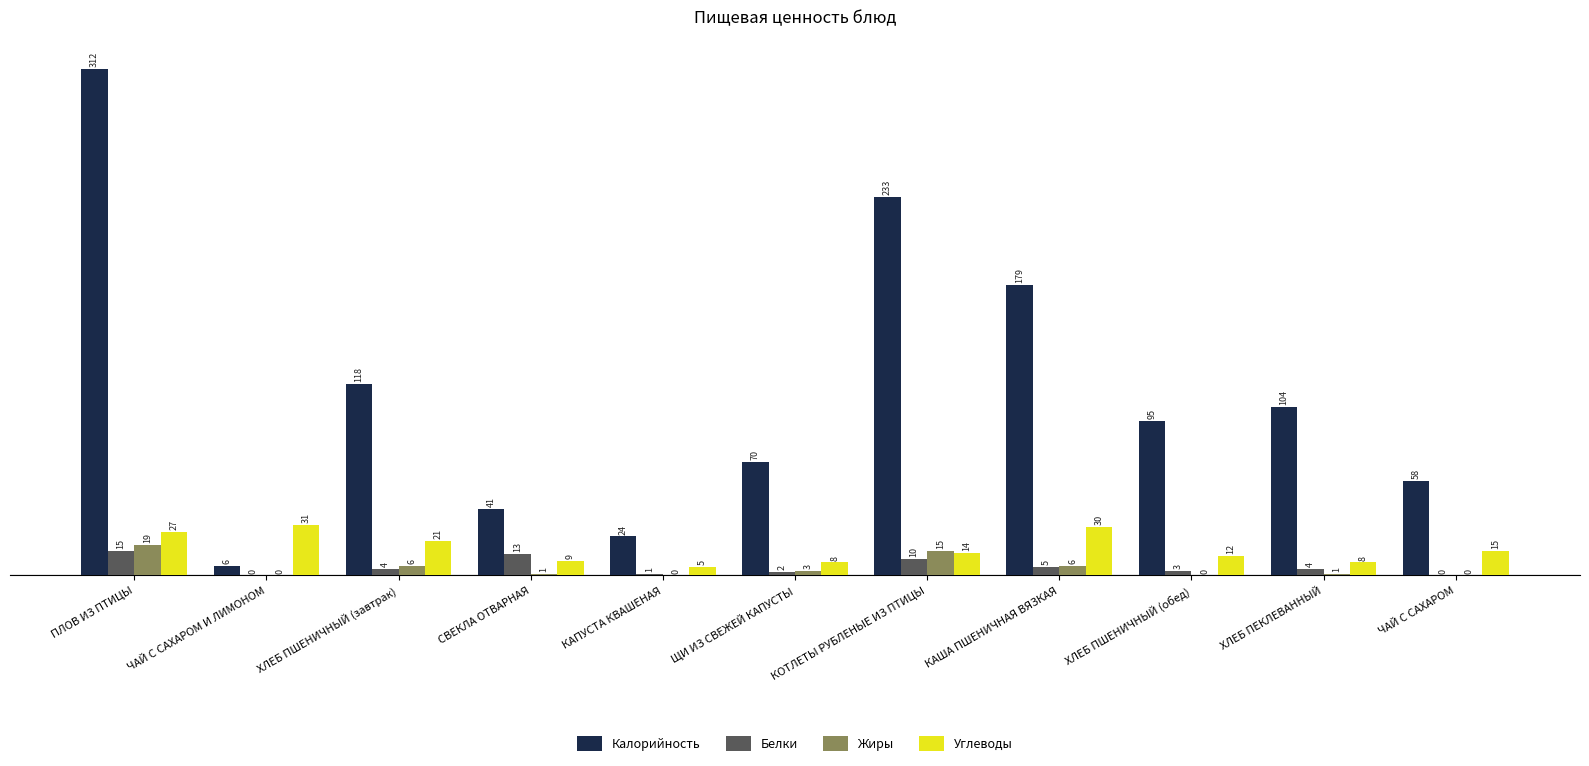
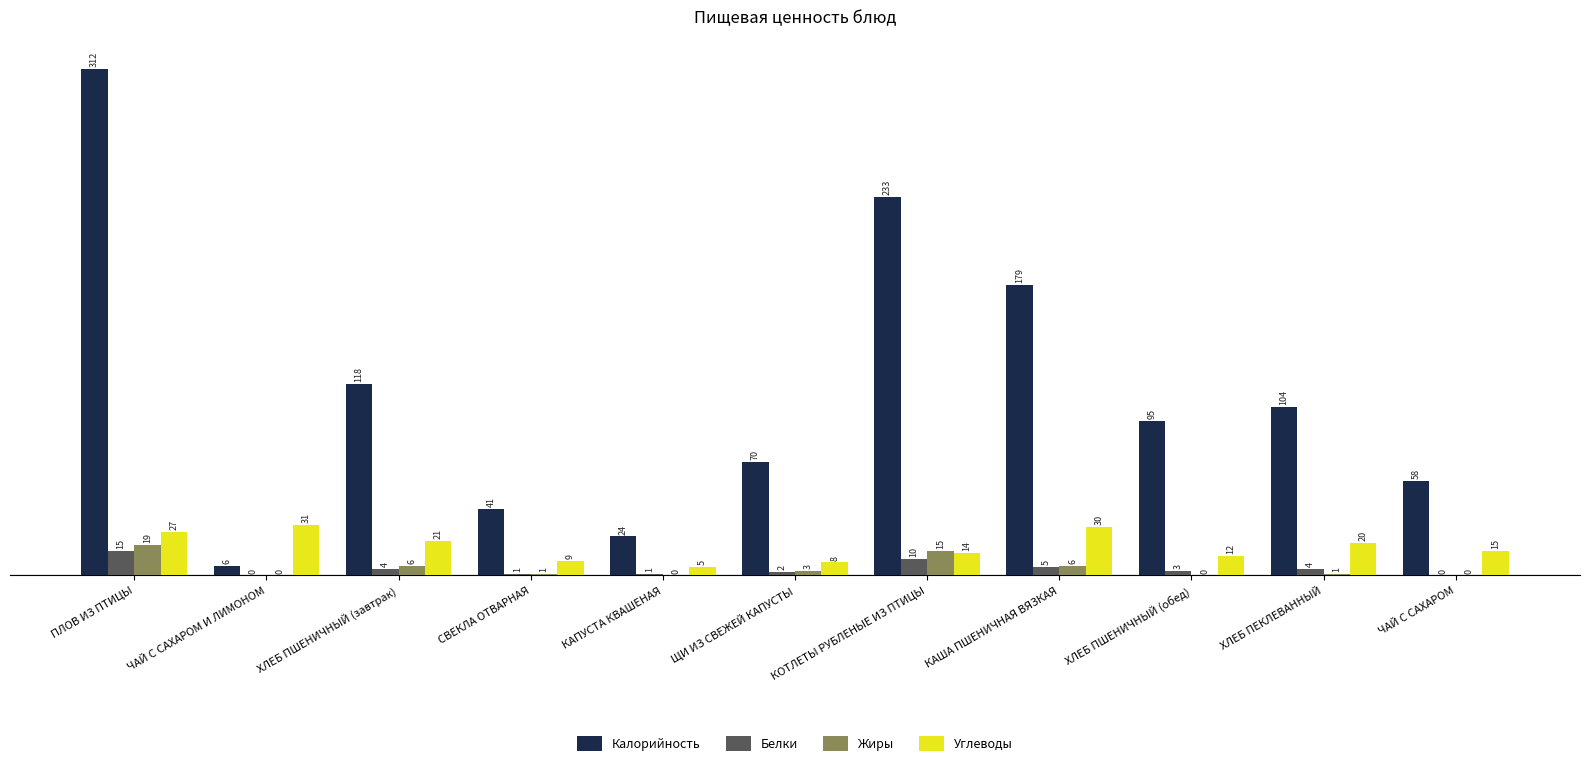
Белки, СВЕКЛА ОТВАРНАЯ: 13 -> 1
Углеводы, ХЛЕБ ПЕКЛЕВАННЫЙ: 8 -> 20
